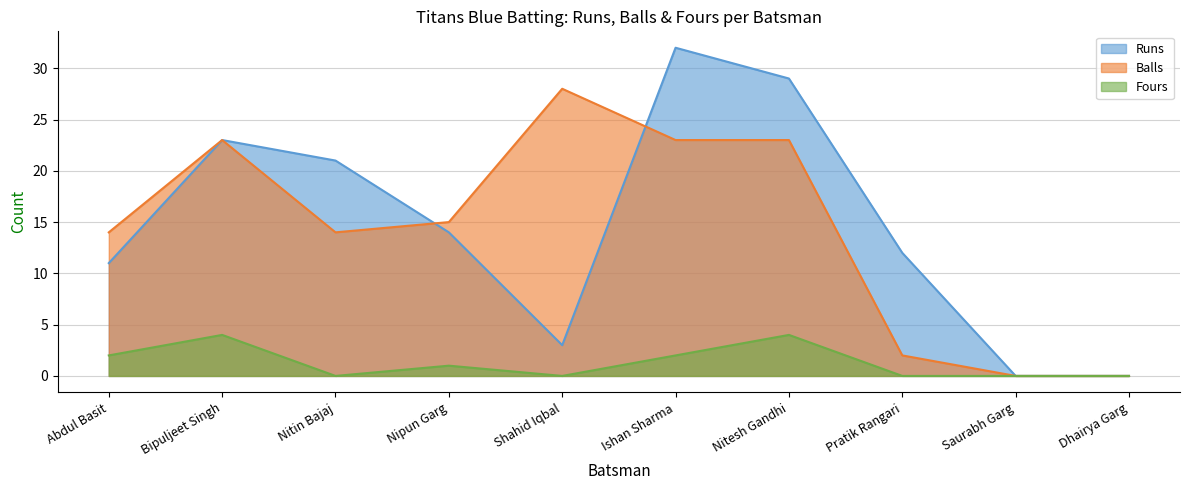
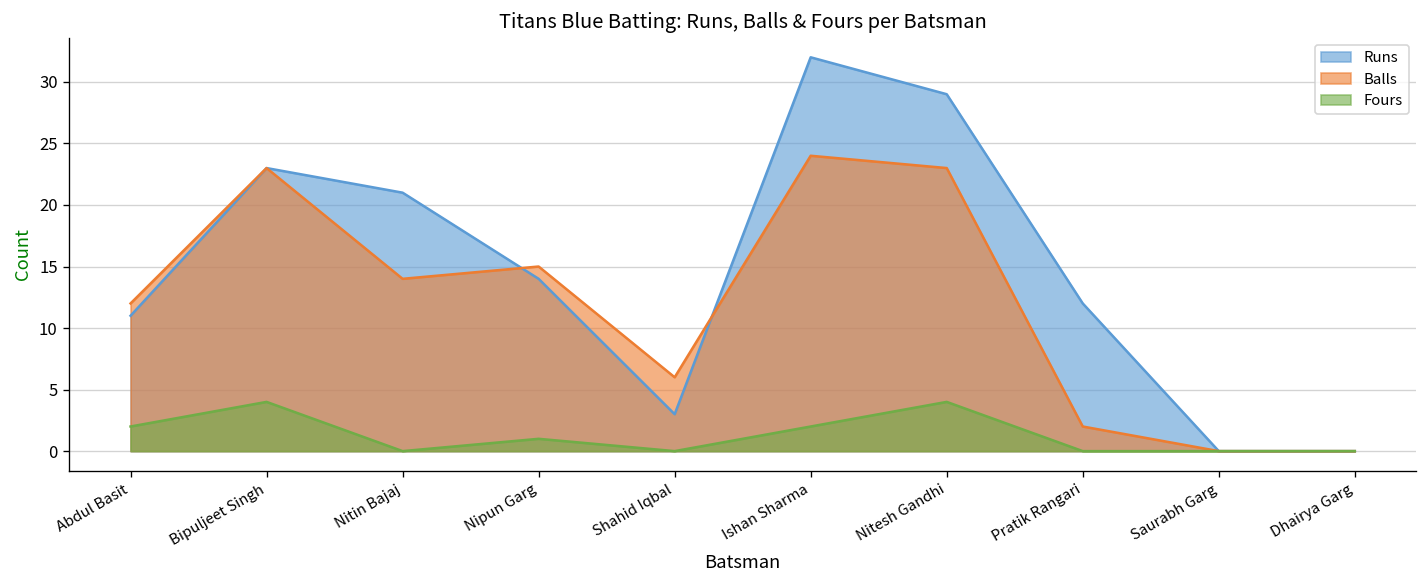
Balls, Abdul Basit: 14 -> 12
Balls, Shahid Iqbal: 28 -> 6
Balls, Ishan Sharma: 23 -> 24
